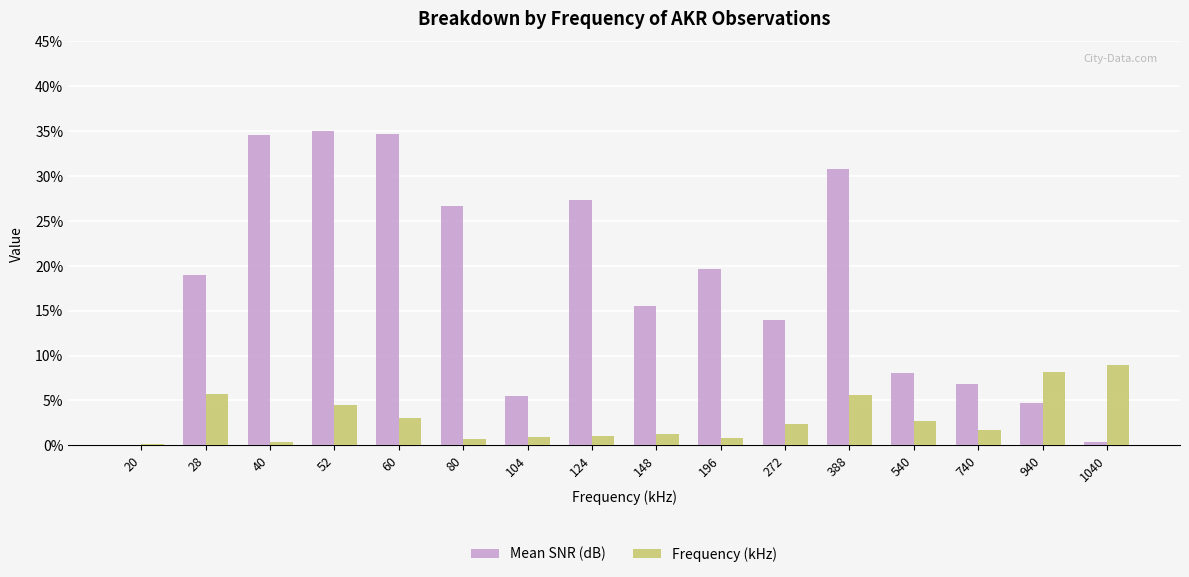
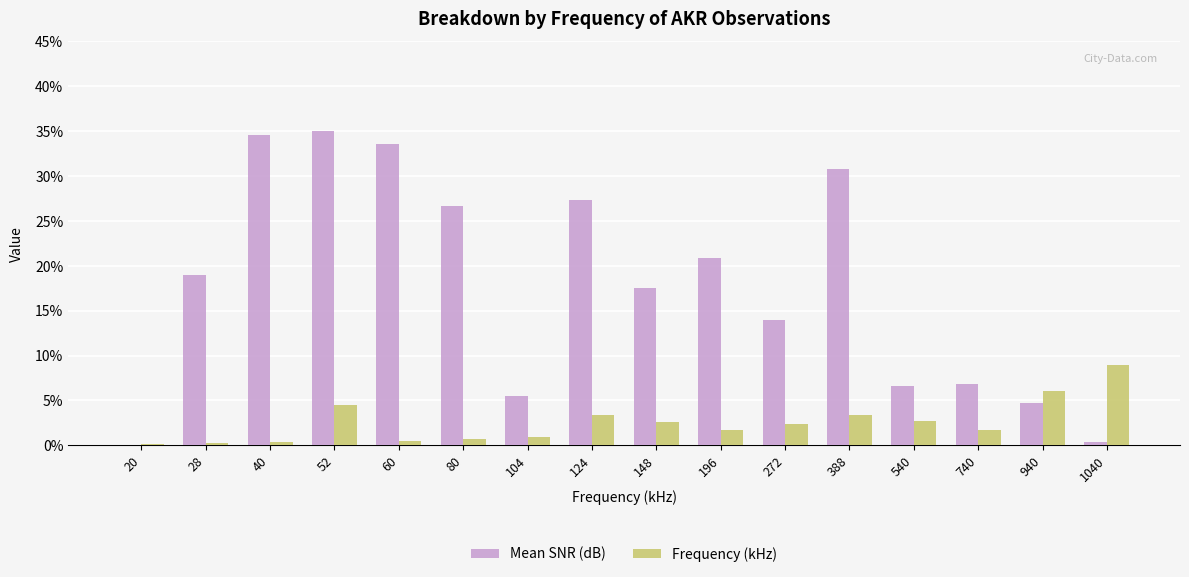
Frequency (kHz), 28: 6% -> 0%
Mean SNR (dB), 60: 35% -> 34%
Frequency (kHz), 60: 3% -> 1%
Frequency (kHz), 124: 1% -> 3%
Mean SNR (dB), 148: 15% -> 18%
Frequency (kHz), 148: 1% -> 3%
Mean SNR (dB), 196: 20% -> 21%
Frequency (kHz), 196: 1% -> 2%
Frequency (kHz), 388: 6% -> 3%
Mean SNR (dB), 540: 8% -> 7%
Frequency (kHz), 940: 8% -> 6%
